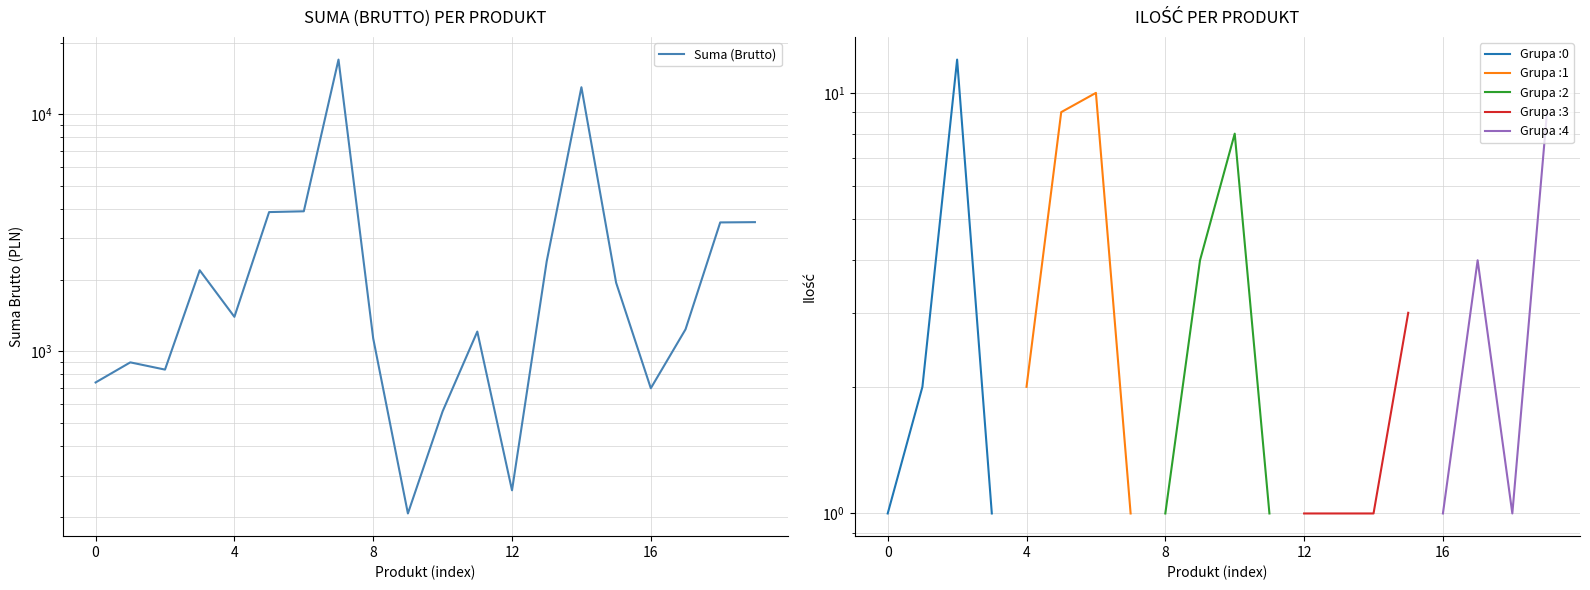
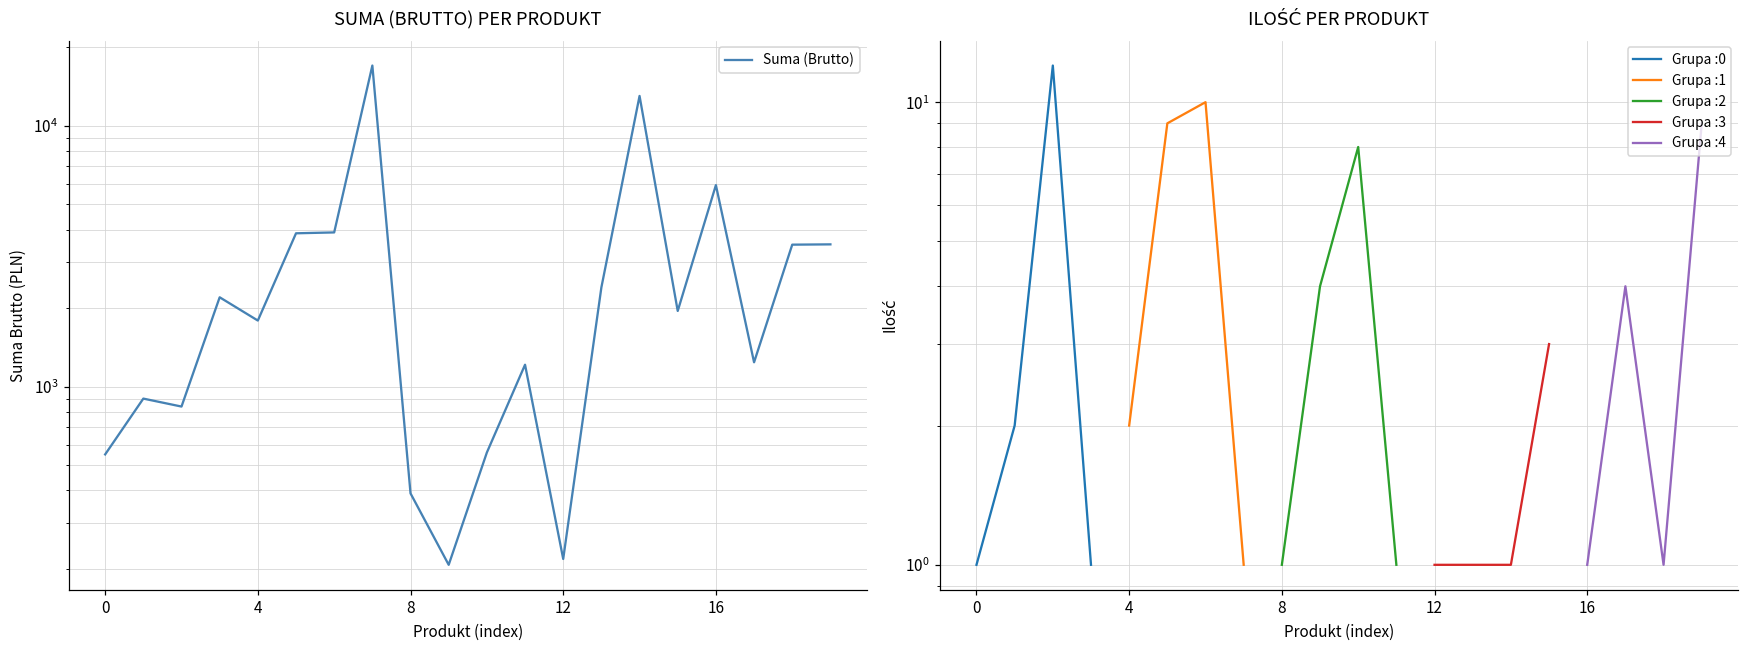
SUMA (BRUTTO) PER PRODUKT, 0: 740 -> 550
SUMA (BRUTTO) PER PRODUKT, 4: 1400 -> 1800
SUMA (BRUTTO) PER PRODUKT, 8: 1100 -> 390
SUMA (BRUTTO) PER PRODUKT, 12: 260 -> 220
SUMA (BRUTTO) PER PRODUKT, 16: 700 -> 5900
